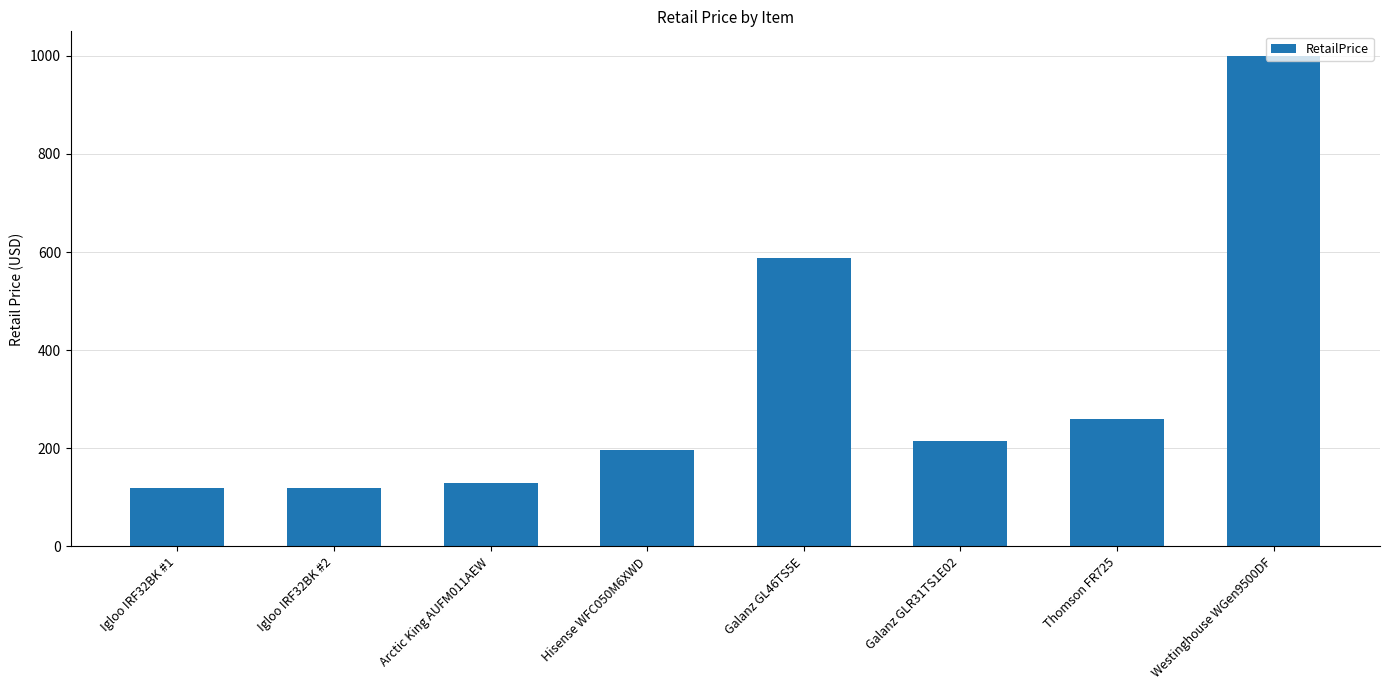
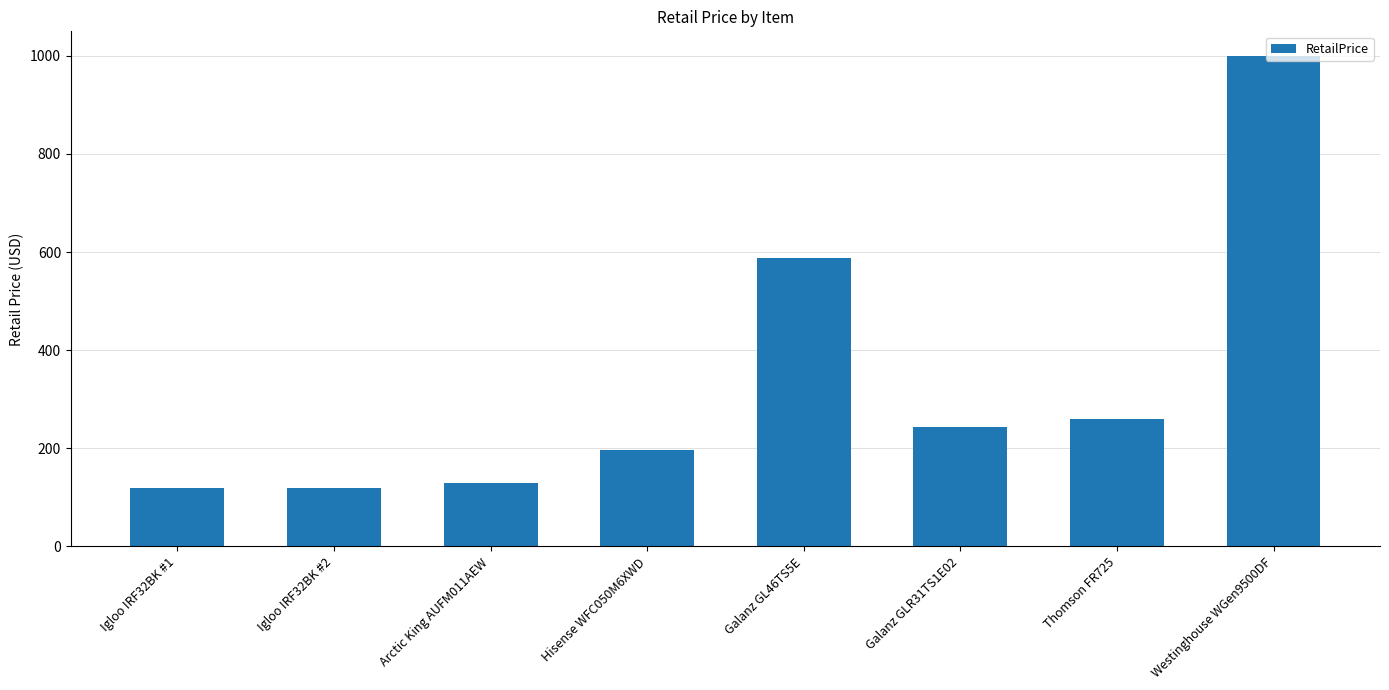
Galanz GLR31TS1E02: 220 -> 240
